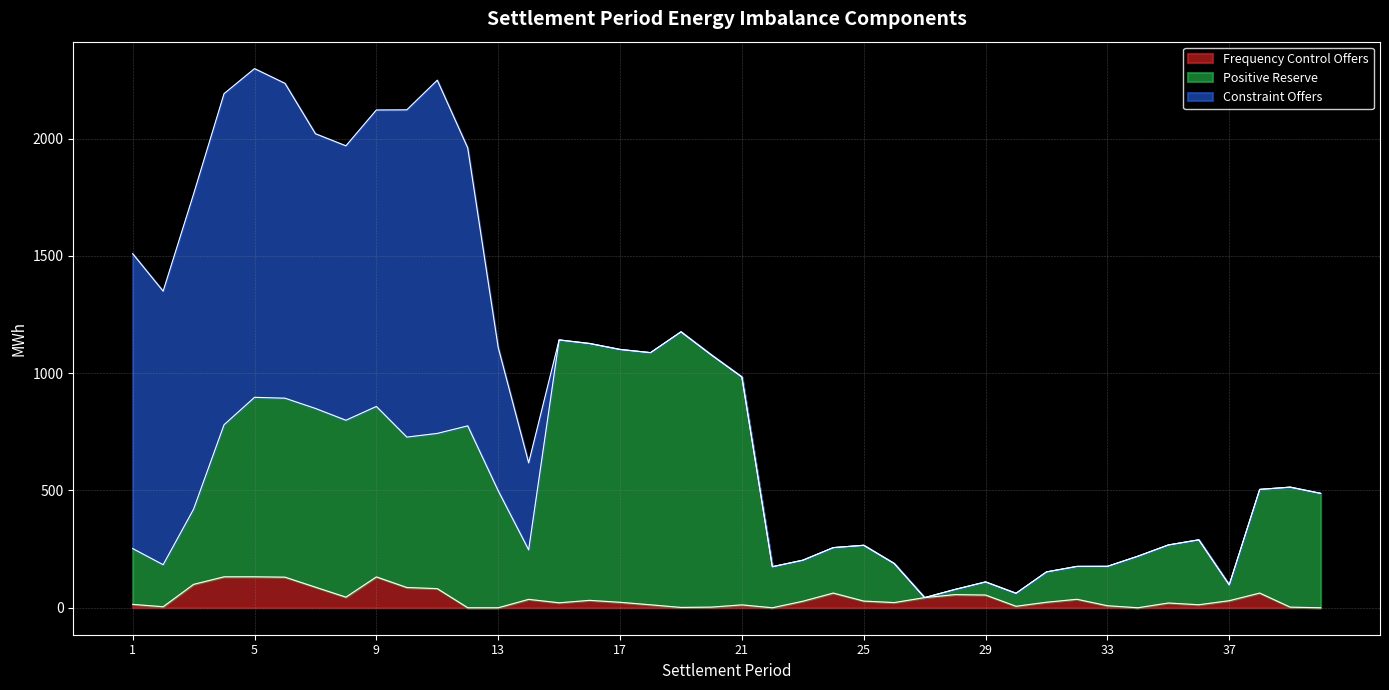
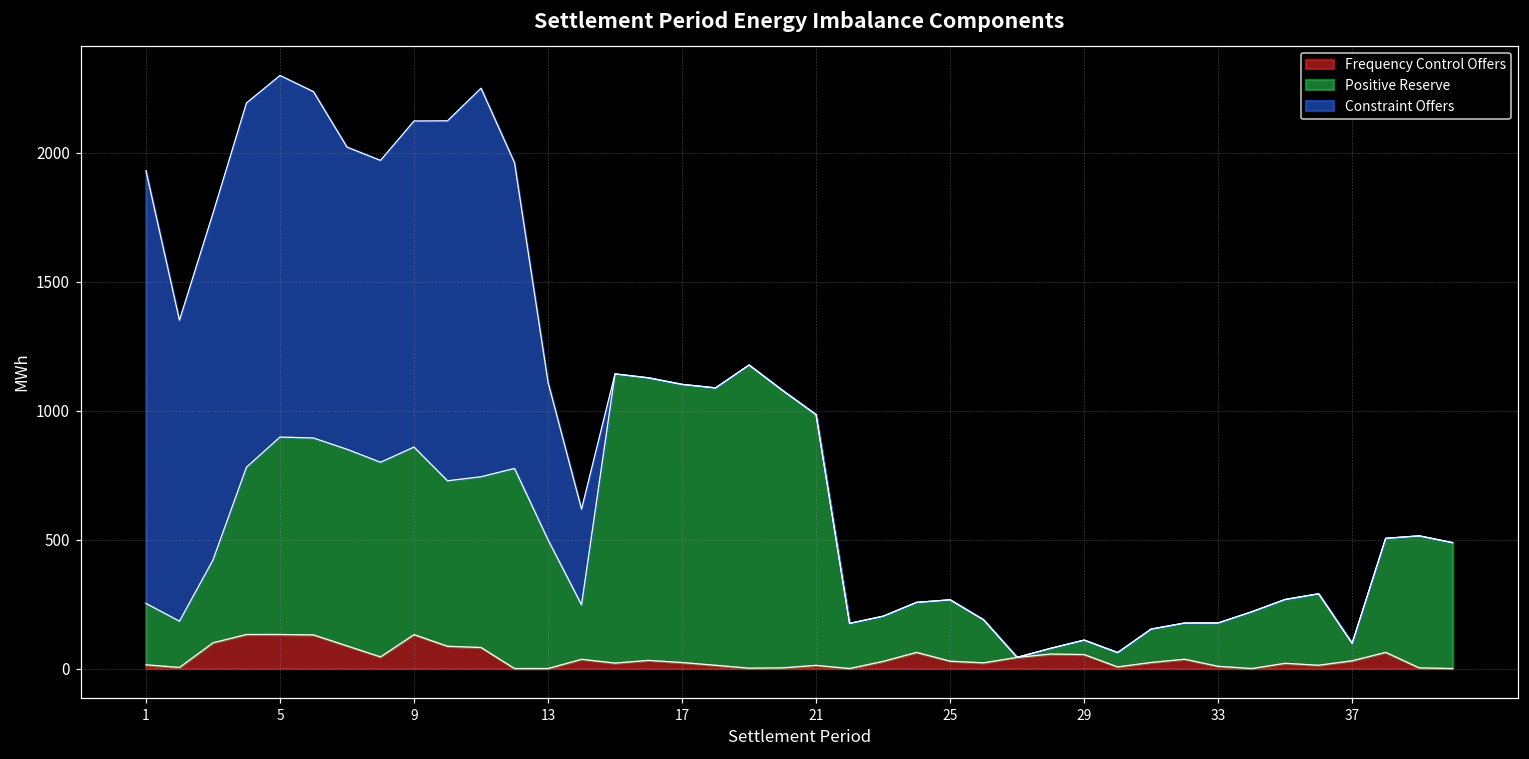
Constraint Offers, 1: 1260 -> 1680
